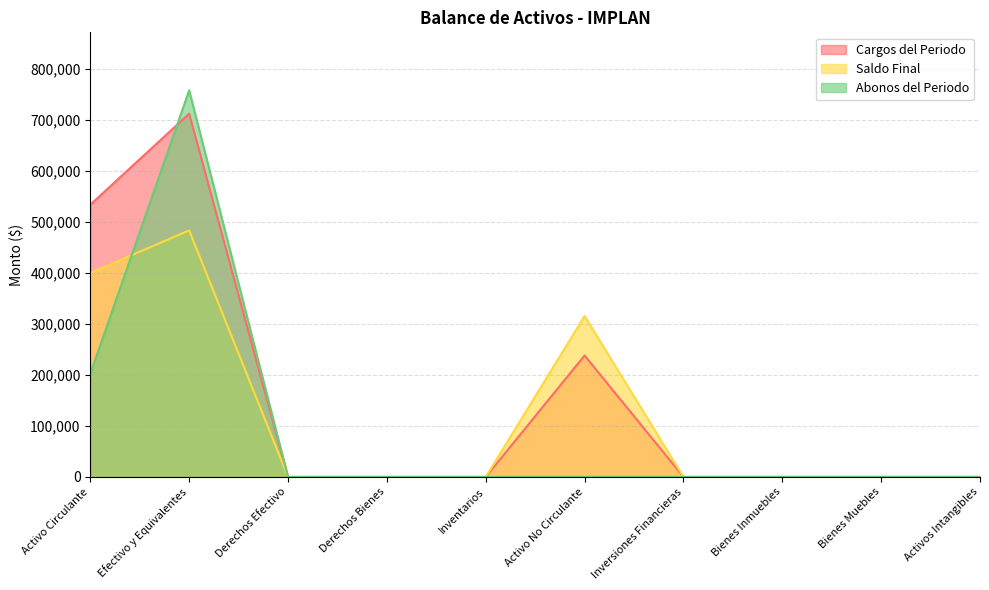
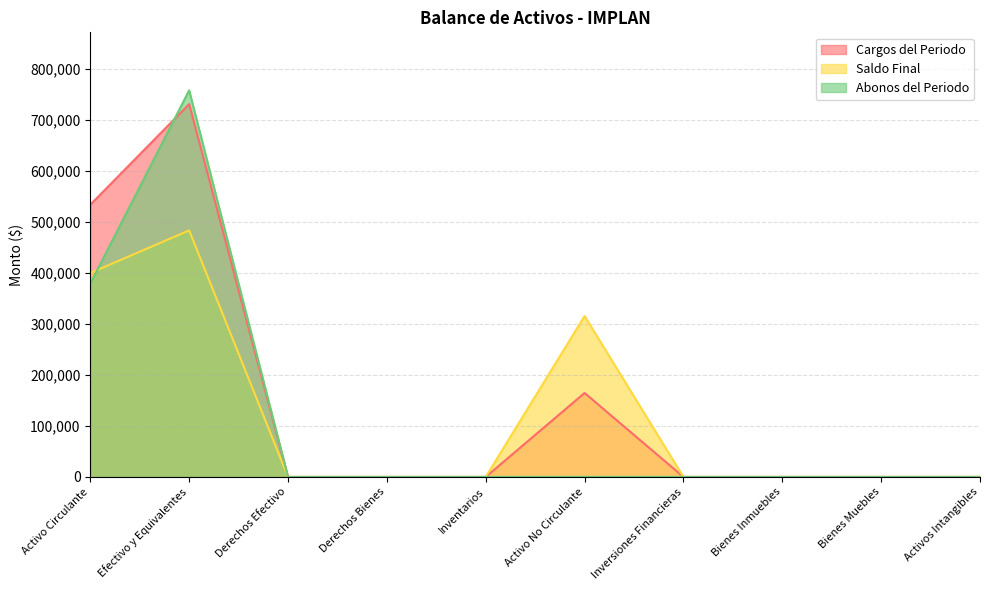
Abonos del Periodo, Activo Circulante: 200,000 -> 380,000
Cargos del Periodo, Efectivo y Equivalentes: 710,000 -> 730,000
Cargos del Periodo, Activo No Circulante: 240,000 -> 160,000
